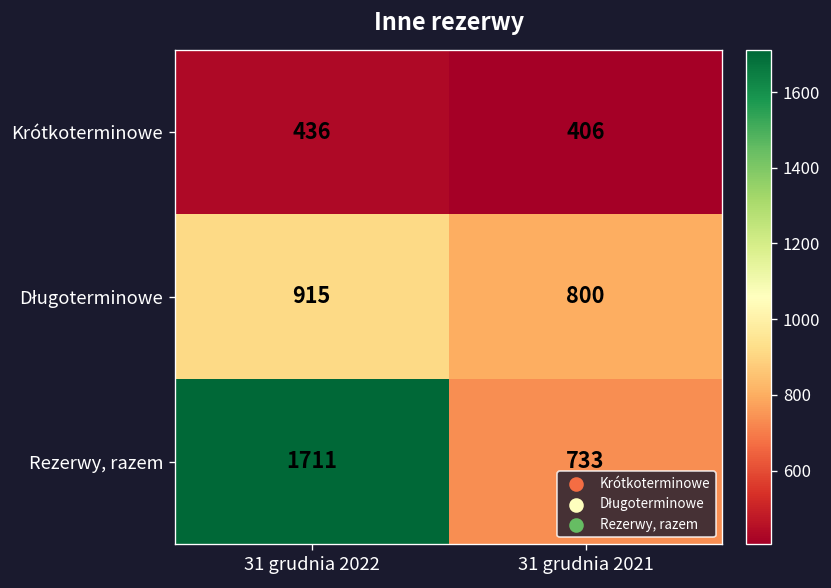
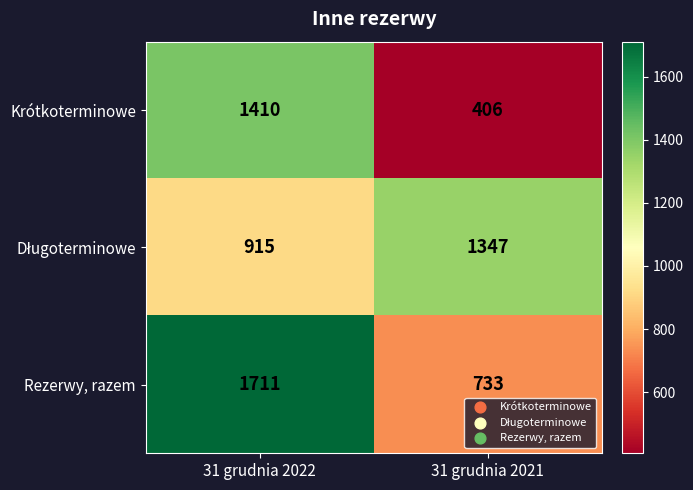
Krótkoterminowe, 31 grudnia 2022: 436 -> 1410
Długoterminowe, 31 grudnia 2021: 800 -> 1347
